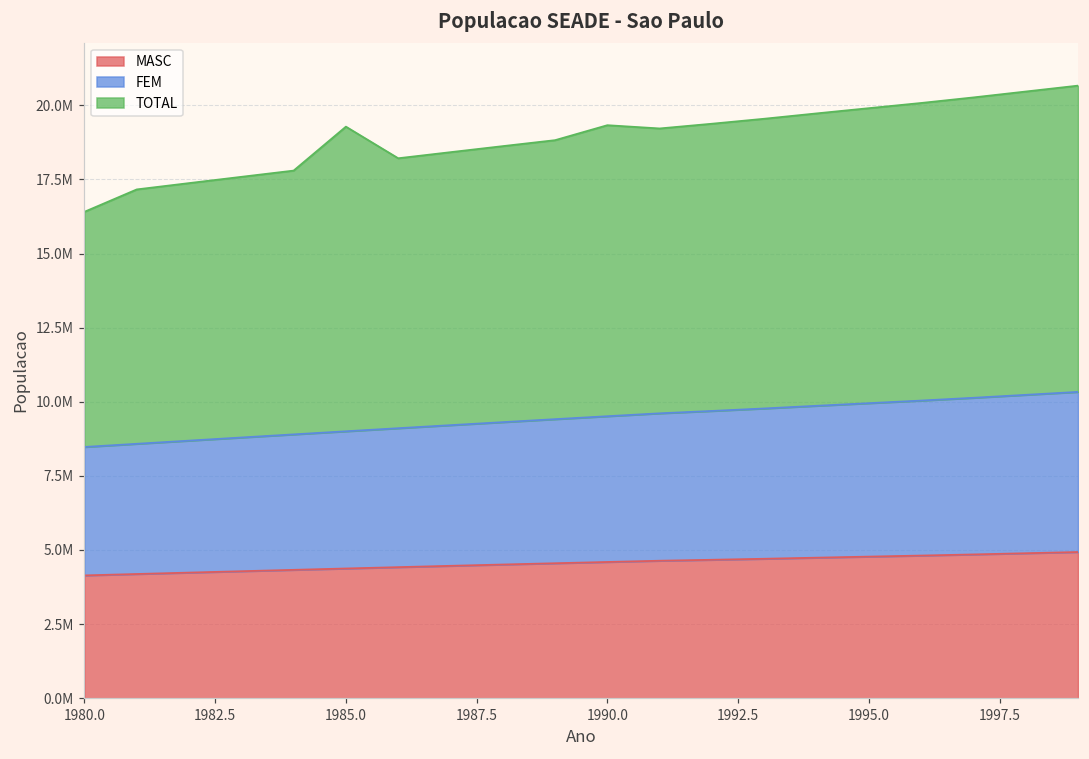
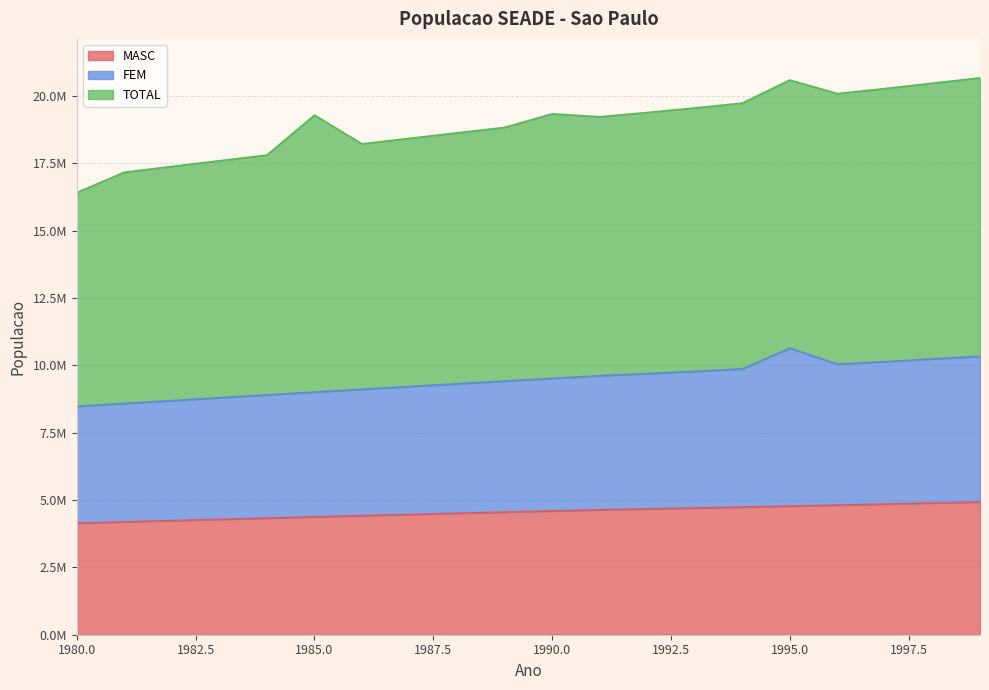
FEM, 1995.0: 5200000 -> 5900000
